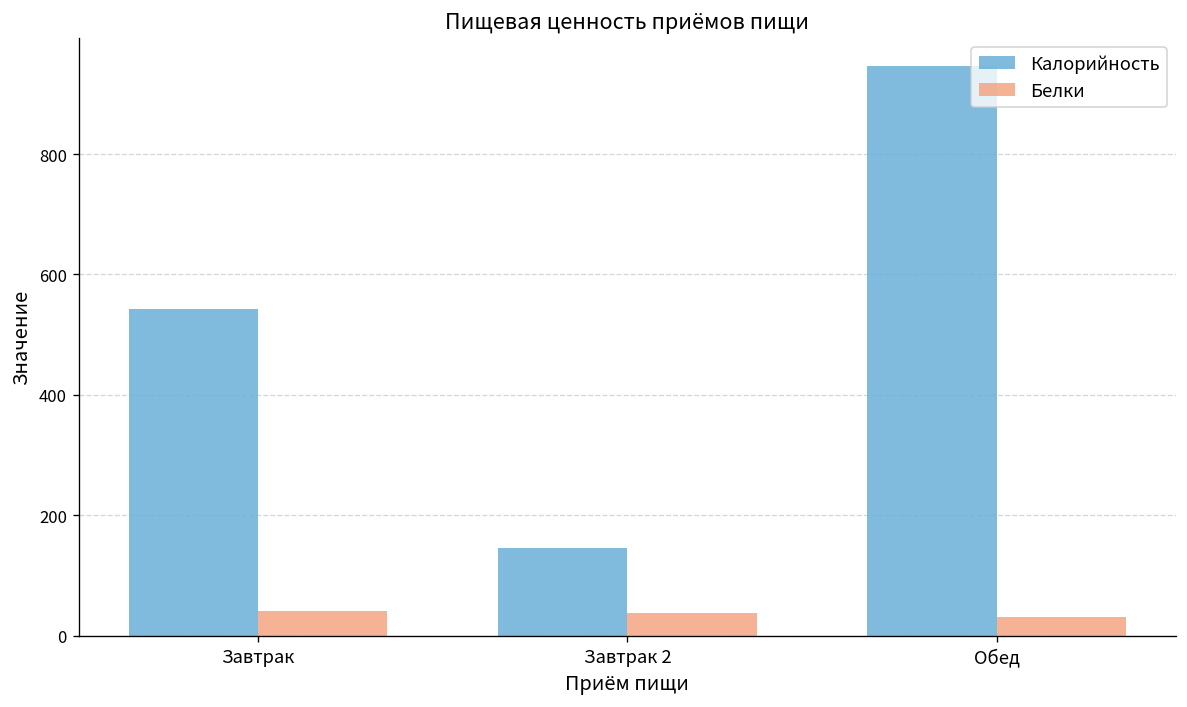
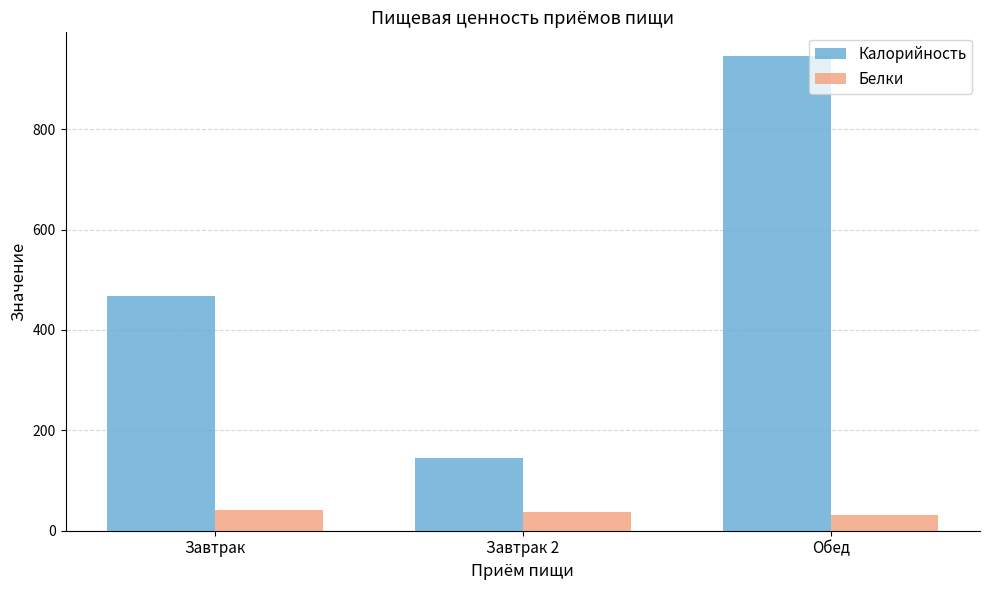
Калорийность, Завтрак: 540 -> 470
